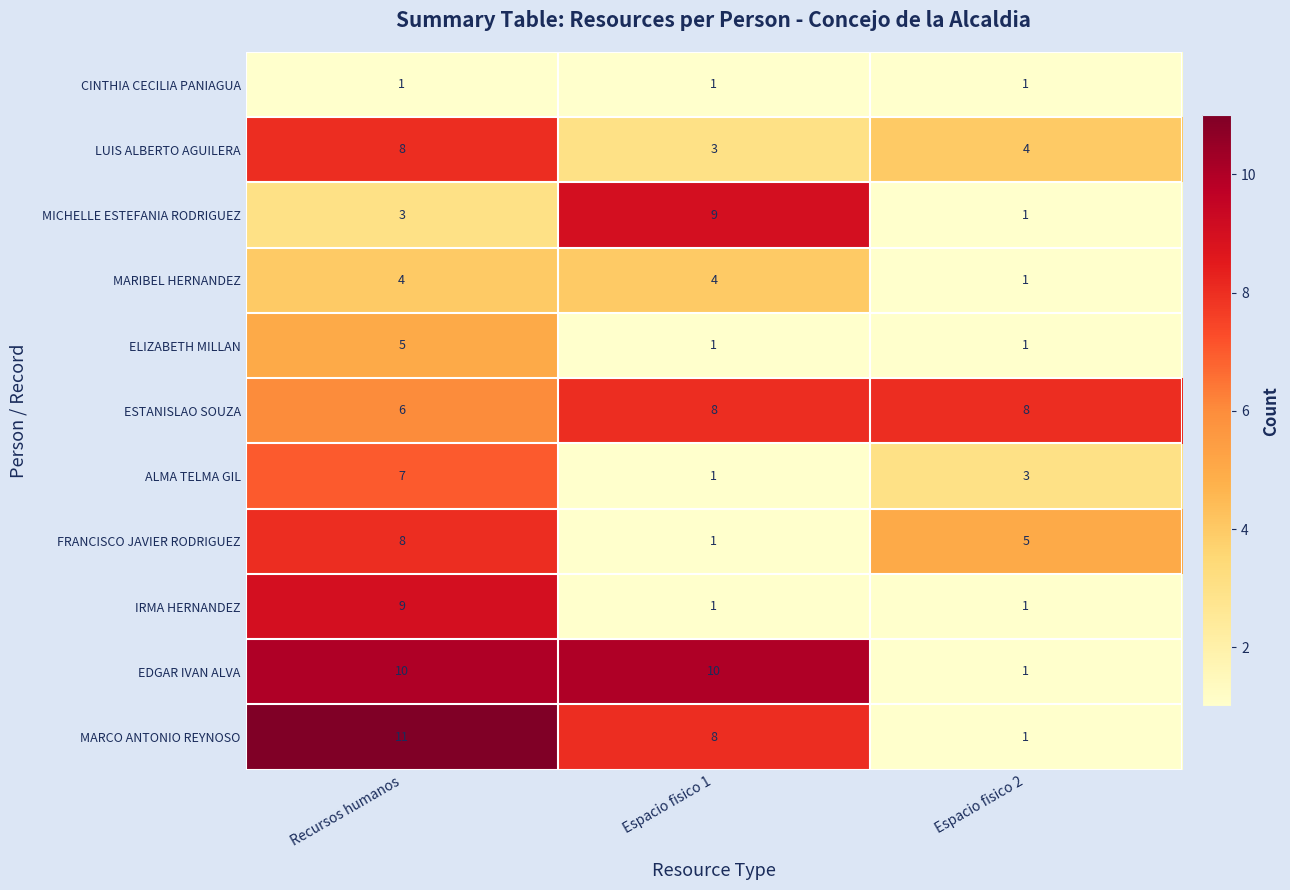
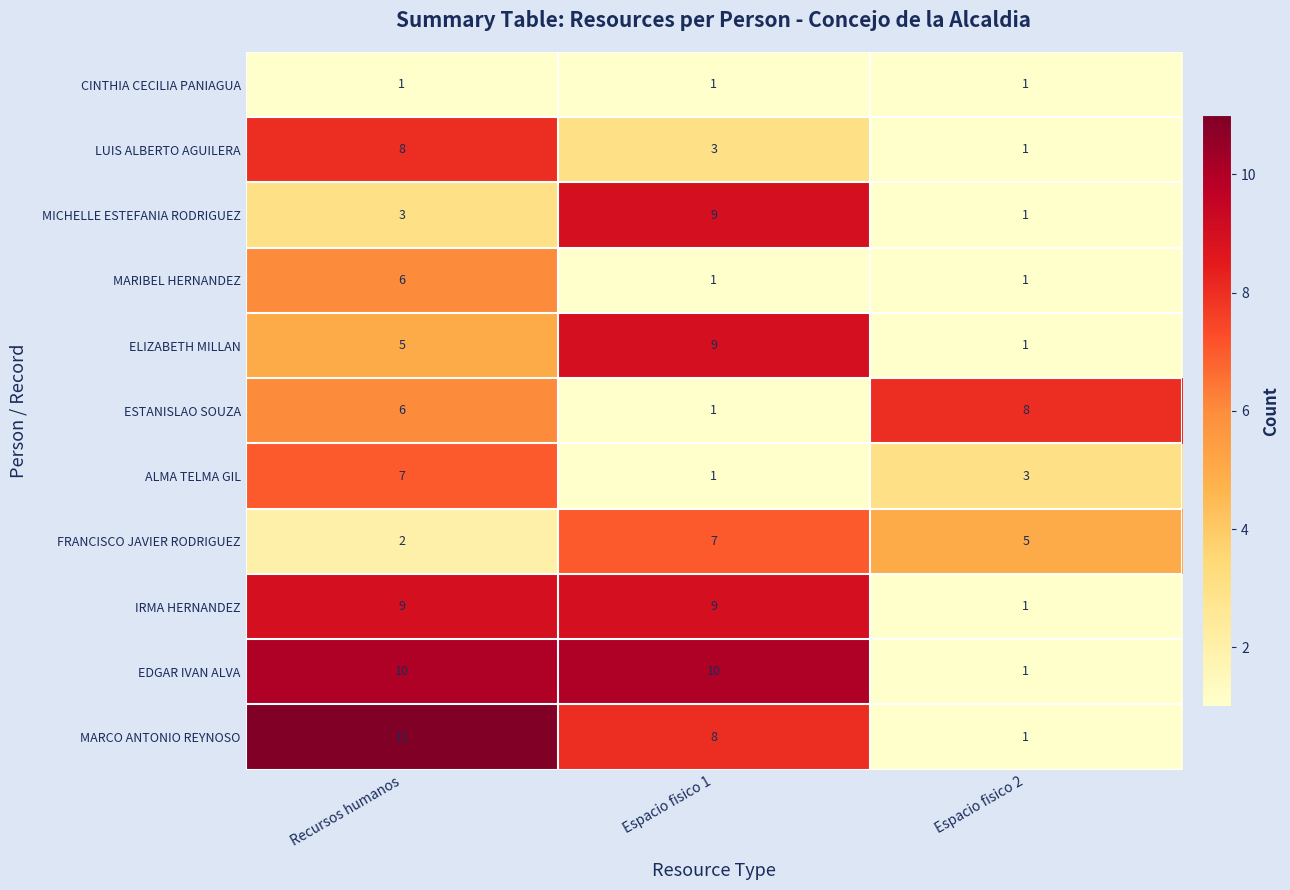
LUIS ALBERTO AGUILERA, Espacio fisico 2: 4 -> 1
MARIBEL HERNANDEZ, Recursos humanos: 4 -> 6
MARIBEL HERNANDEZ, Espacio fisico 1: 4 -> 1
ELIZABETH MILLAN, Espacio fisico 1: 1 -> 9
ESTANISLAO SOUZA, Espacio fisico 1: 8 -> 1
FRANCISCO JAVIER RODRIGUEZ, Recursos humanos: 8 -> 2
FRANCISCO JAVIER RODRIGUEZ, Espacio fisico 1: 1 -> 7
IRMA HERNANDEZ, Espacio fisico 1: 1 -> 9
